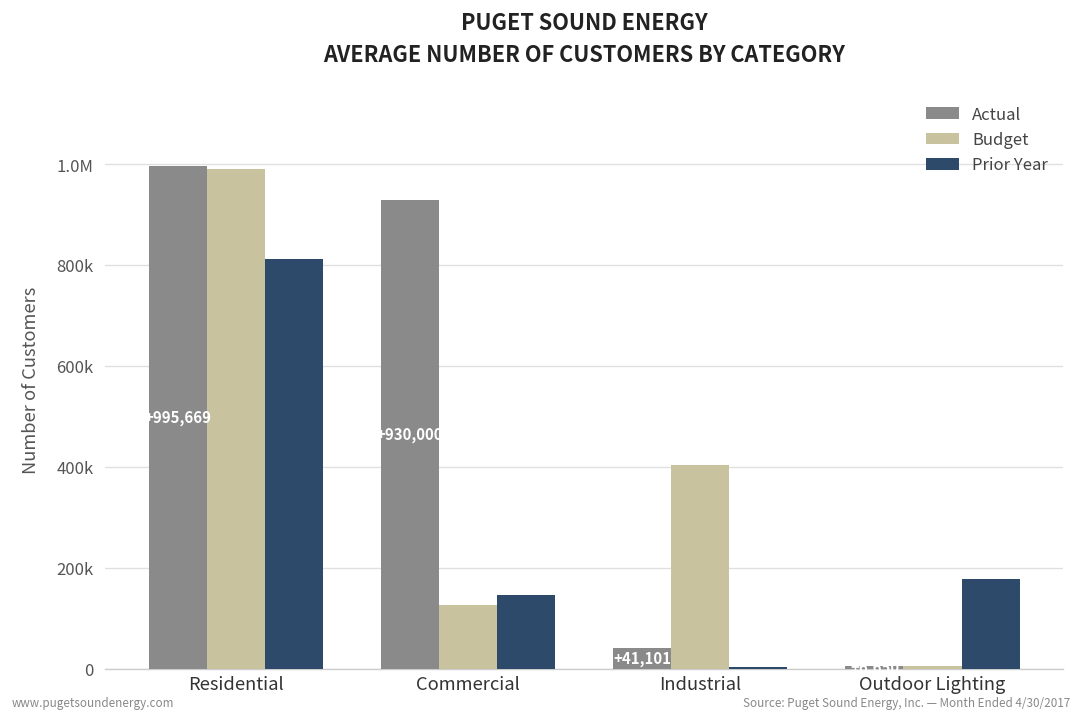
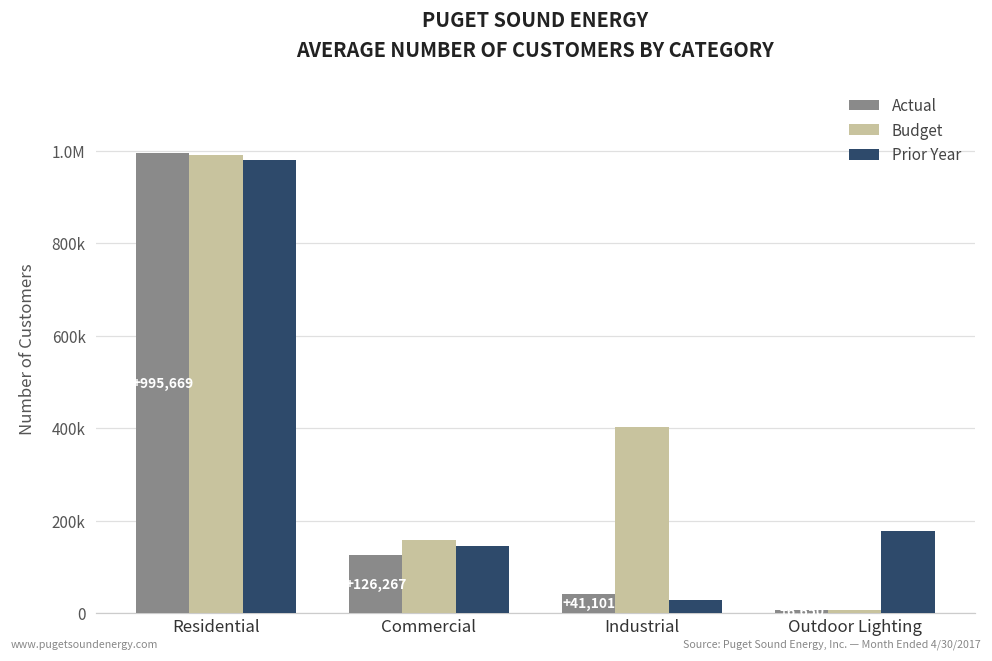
Prior Year, Residential: 810000 -> 980000
Actual, Commercial: +930,000 -> +126,267
Budget, Commercial: 130000 -> 160000
Prior Year, Industrial: 0 -> 30000
